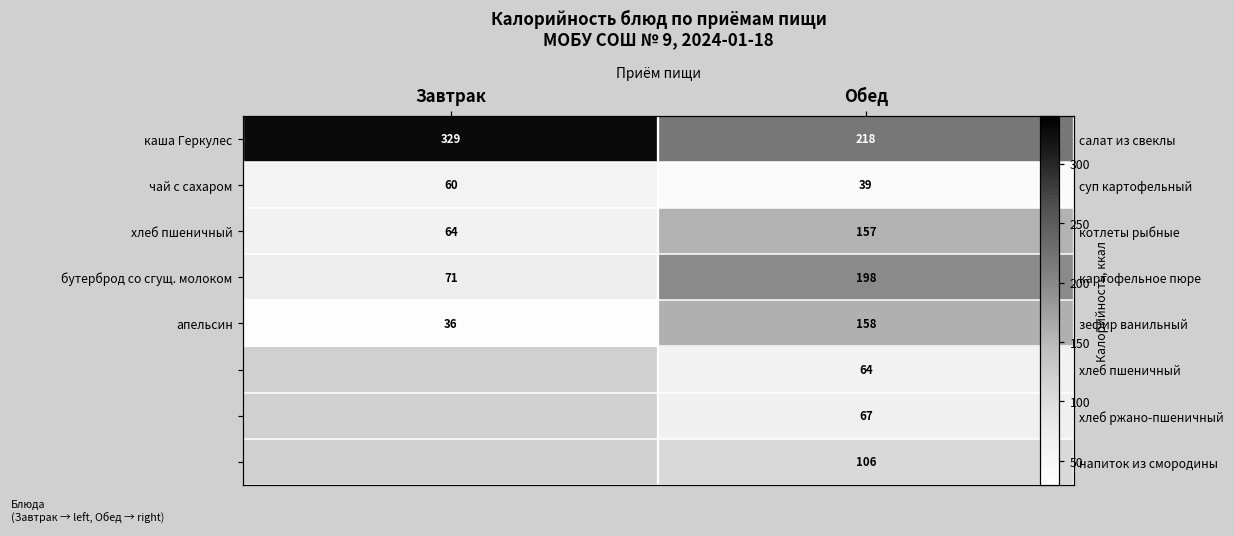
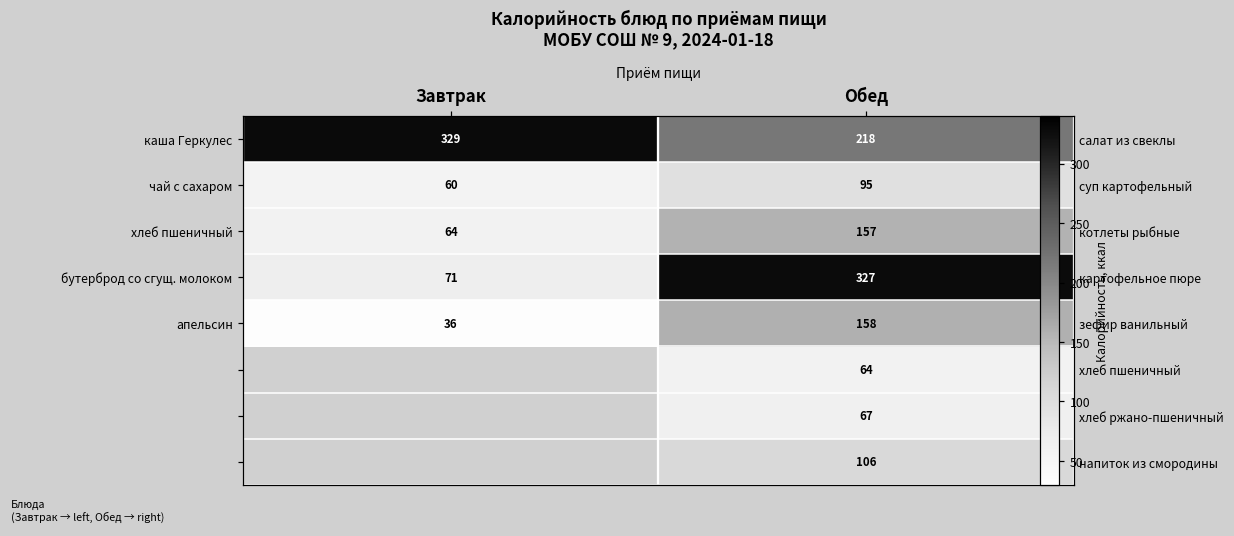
чай с сахаром, Обед: 39 -> 95
бутерброд со сгущ. молоком, Обед: 198 -> 327
